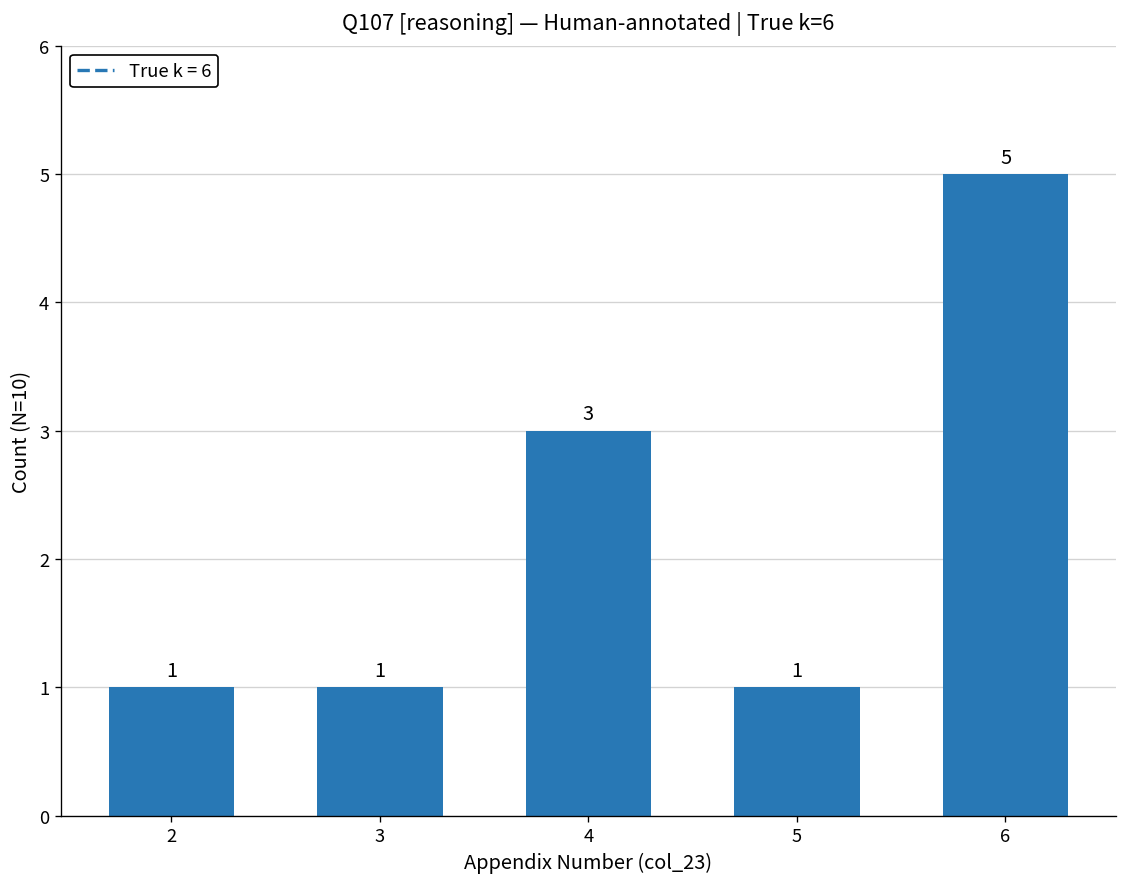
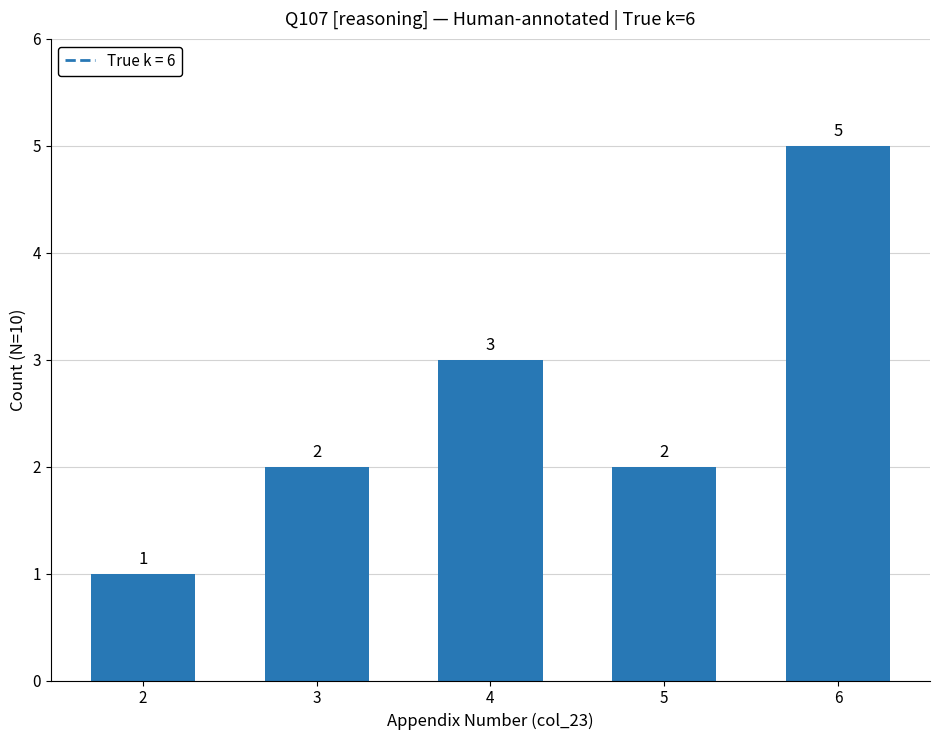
3: 1 -> 2
5: 1 -> 2
